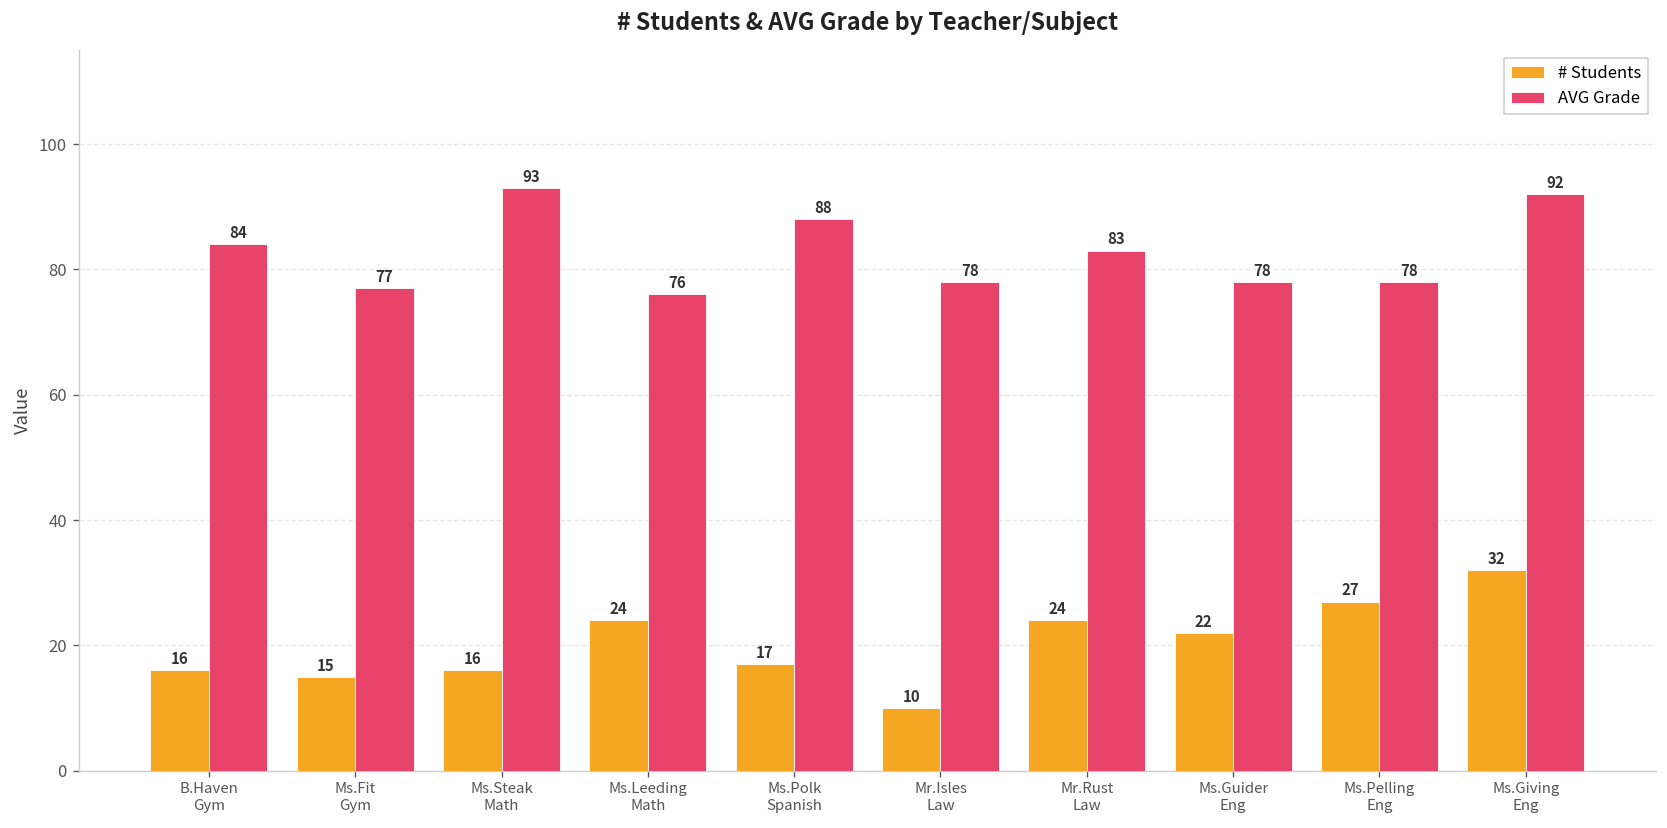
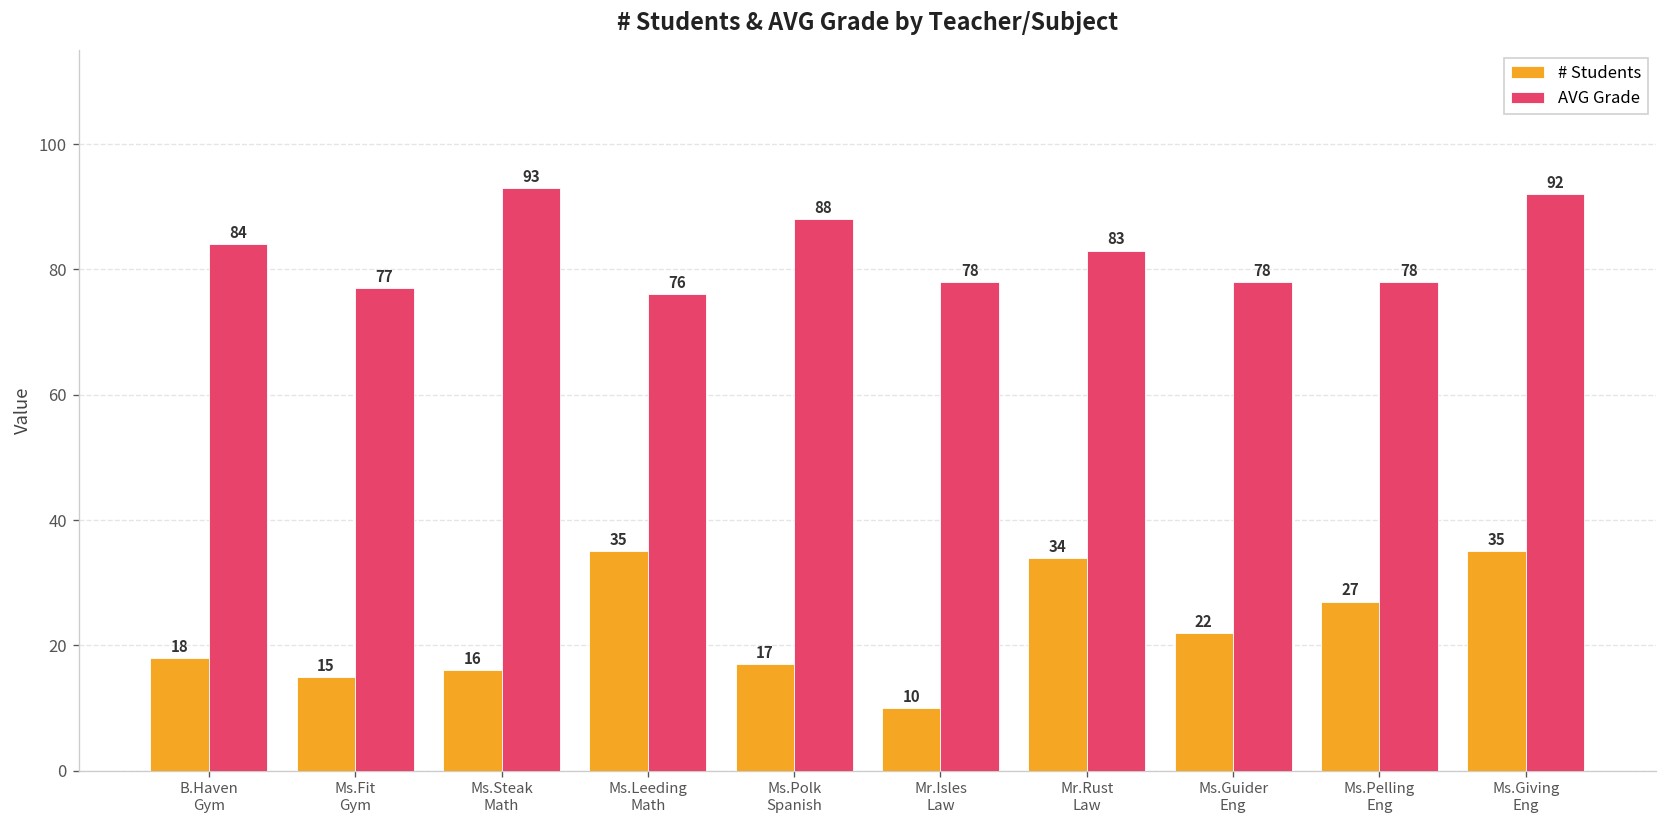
# Students, B.Haven Gym: 16 -> 18
# Students, Ms.Leeding Math: 24 -> 35
# Students, Mr.Rust Law: 24 -> 34
# Students, Ms.Giving Eng: 32 -> 35
